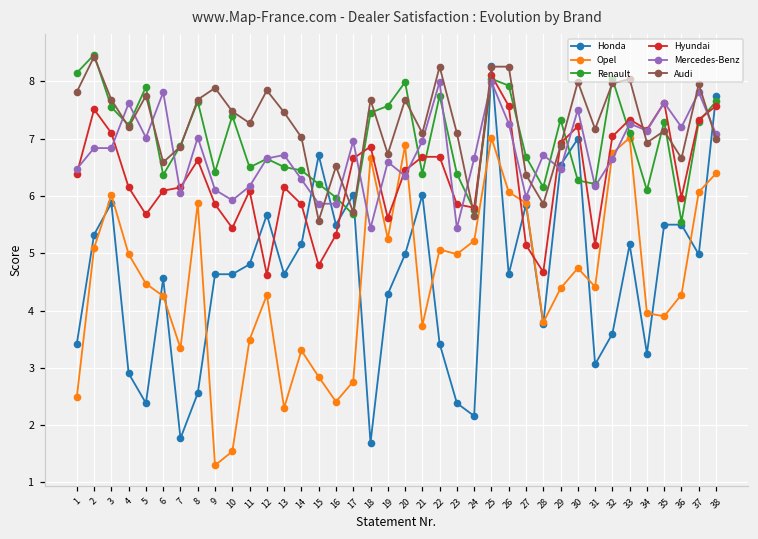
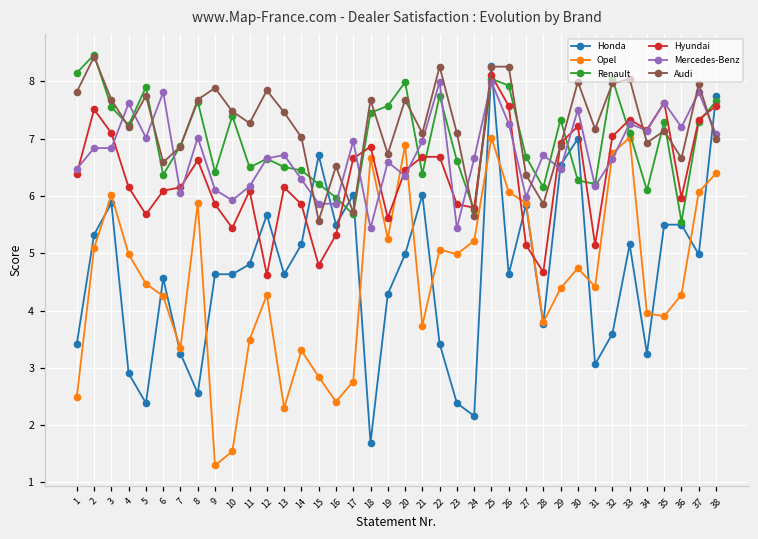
Honda, 7: 1.8 -> 3.3
Renault, 23: 6.4 -> 6.6
